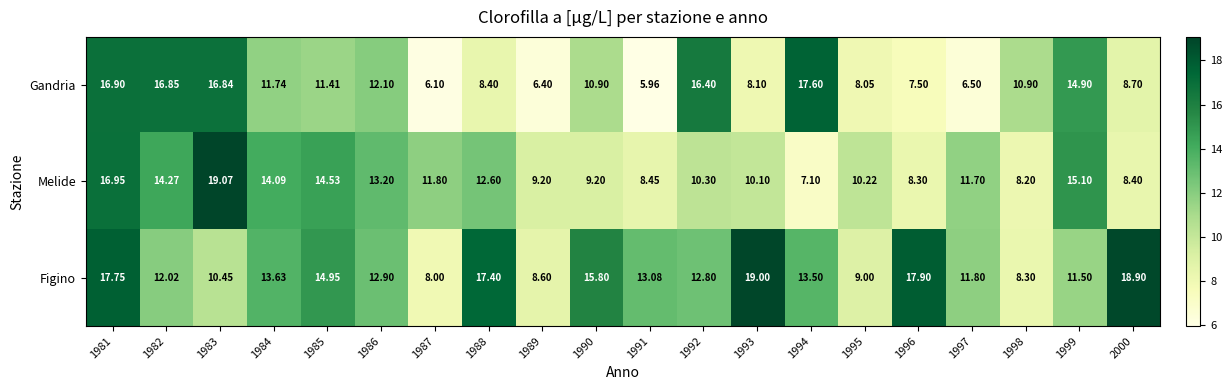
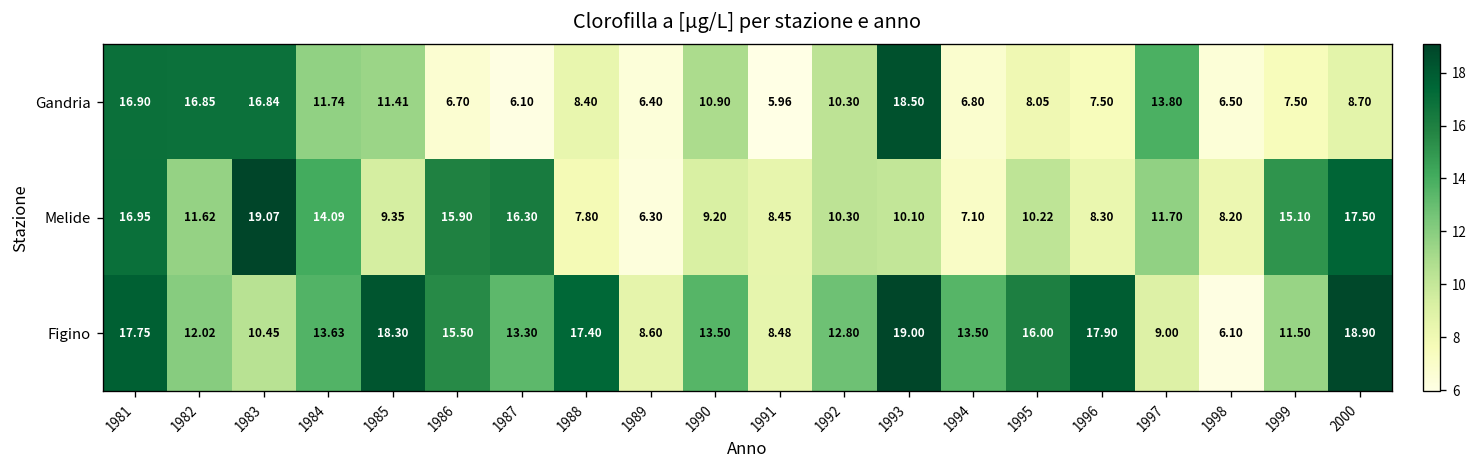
Gandria, 1986: 12.10 -> 6.70
Gandria, 1992: 16.40 -> 10.30
Gandria, 1993: 8.10 -> 18.50
Gandria, 1994: 17.60 -> 6.80
Gandria, 1997: 6.50 -> 13.80
Gandria, 1998: 10.90 -> 6.50
Gandria, 1999: 14.90 -> 7.50
Melide, 1982: 14.27 -> 11.62
Melide, 1985: 14.53 -> 9.35
Melide, 1986: 13.20 -> 15.90
Melide, 1987: 11.80 -> 16.30
Melide, 1988: 12.60 -> 7.80
Melide, 1989: 9.20 -> 6.30
Melide, 2000: 8.40 -> 17.50
Figino, 1985: 14.95 -> 18.30
Figino, 1986: 12.90 -> 15.50
Figino, 1987: 8.00 -> 13.30
Figino, 1990: 15.80 -> 13.50
Figino, 1991: 13.08 -> 8.48
Figino, 1995: 9.00 -> 16.00
Figino, 1997: 11.80 -> 9.00
Figino, 1998: 8.30 -> 6.10
